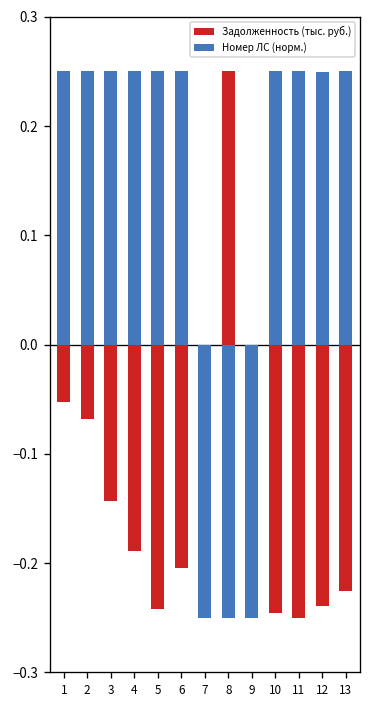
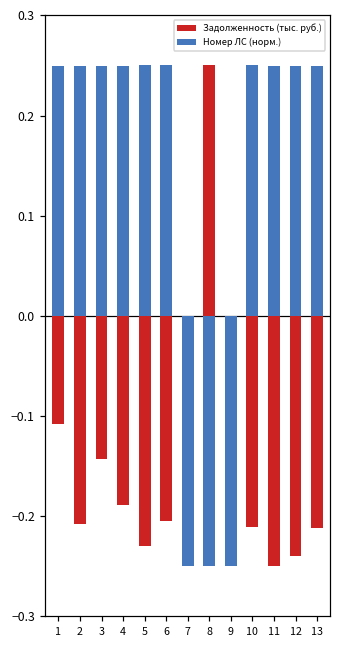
Задолженность (тыс. руб.), 1: -0.05 -> -0.11
Задолженность (тыс. руб.), 2: -0.07 -> -0.21
Задолженность (тыс. руб.), 5: -0.24 -> -0.23
Задолженность (тыс. руб.), 10: -0.25 -> -0.21
Задолженность (тыс. руб.), 13: -0.23 -> -0.21
